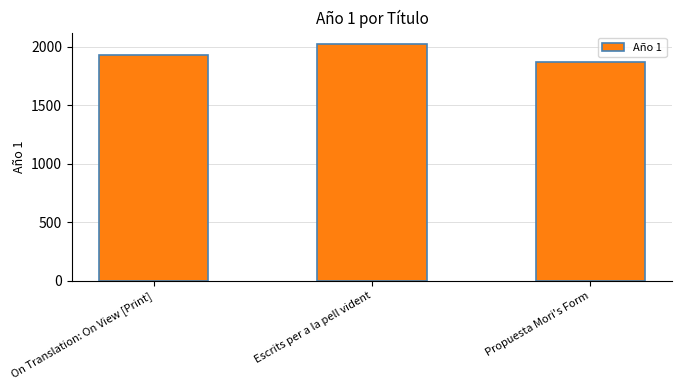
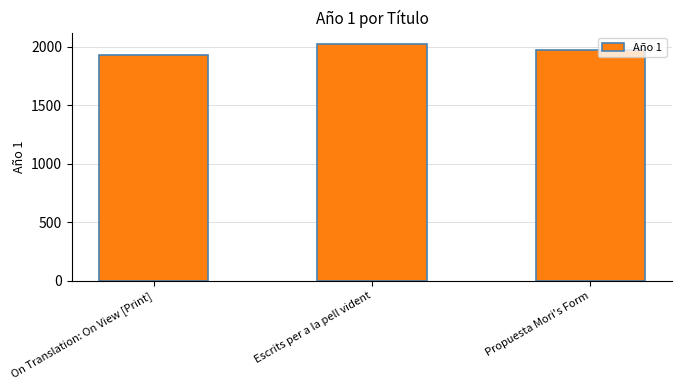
Propuesta Mori's Form: 1870 -> 1970
